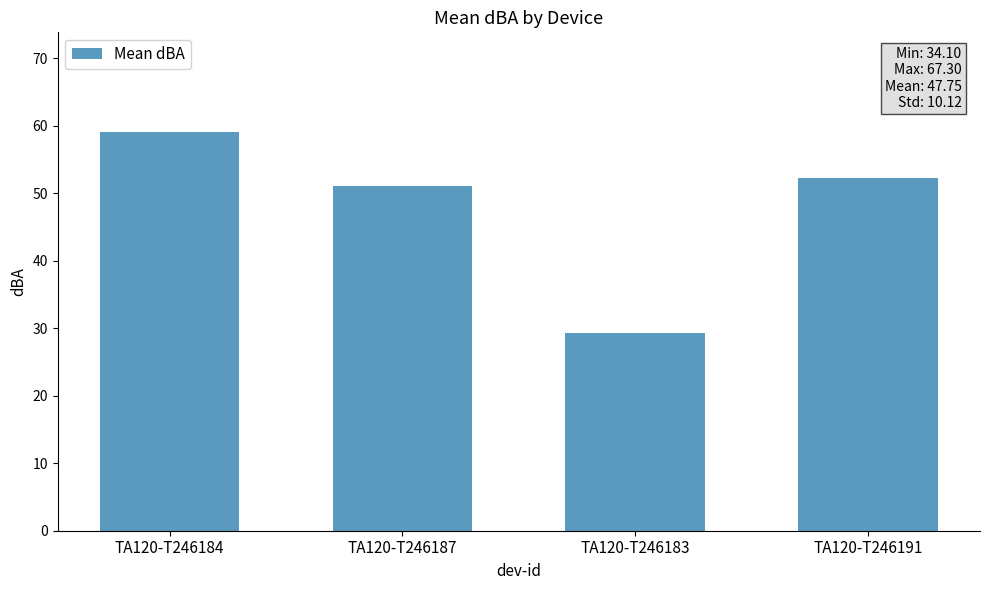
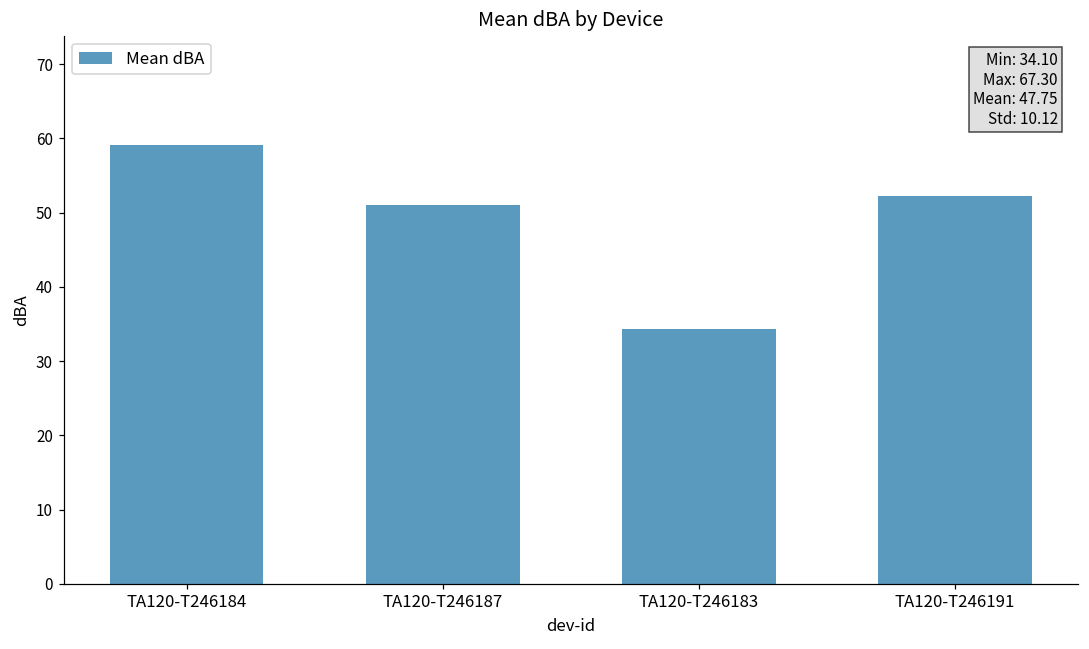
TA120-T246183: 29 -> 34
